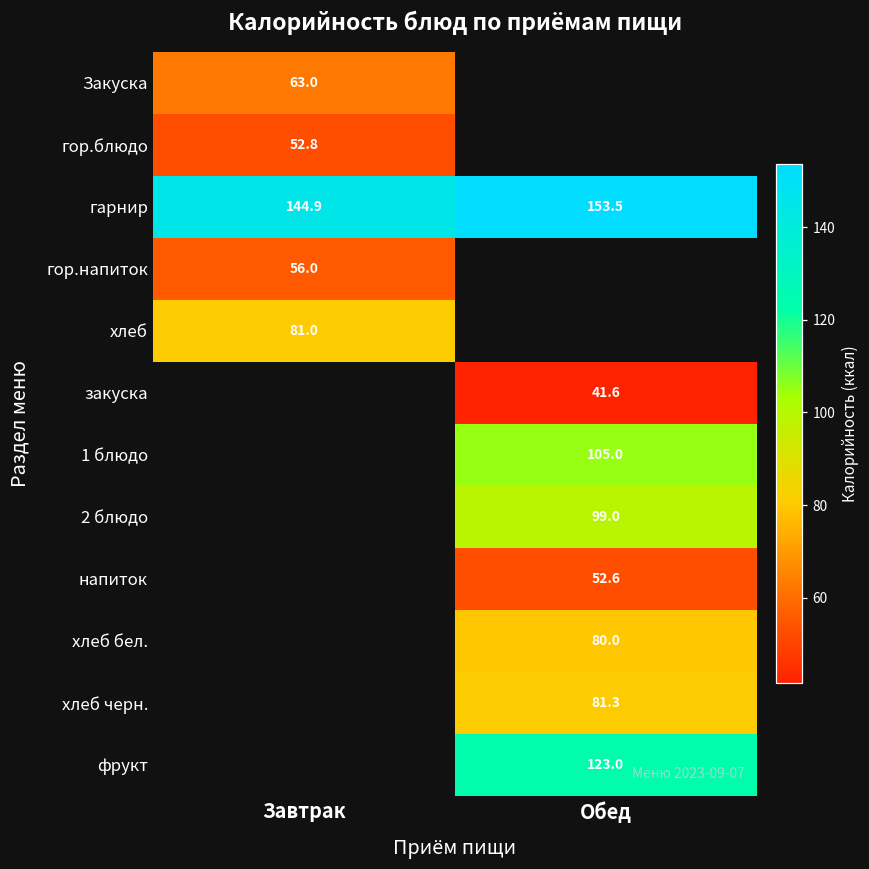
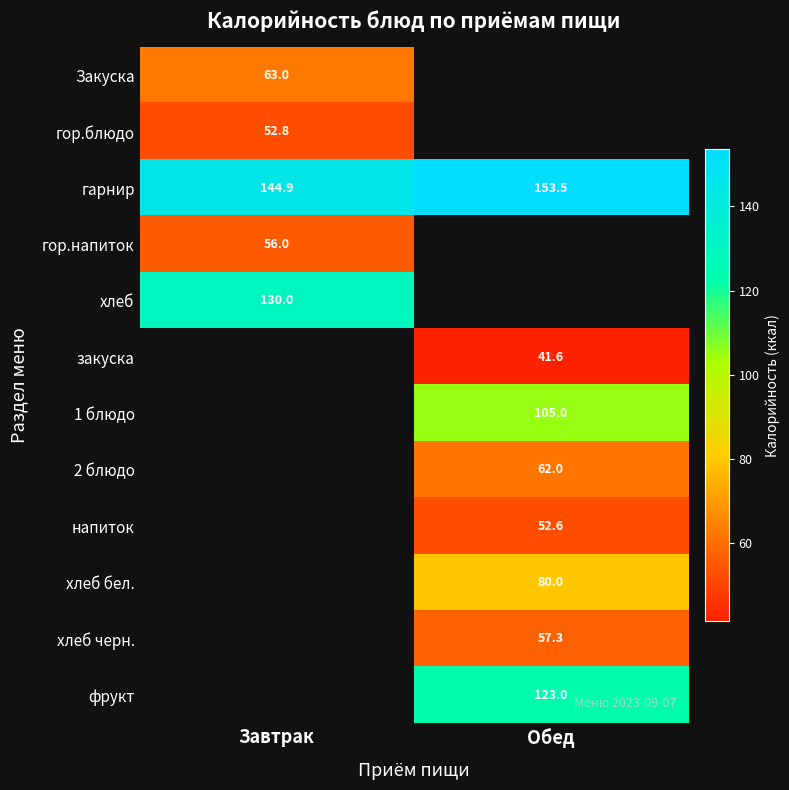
хлеб, Завтрак: 81.0 -> 130.0
2 блюдо, Обед: 99.0 -> 62.0
хлеб черн., Обед: 81.3 -> 57.3
